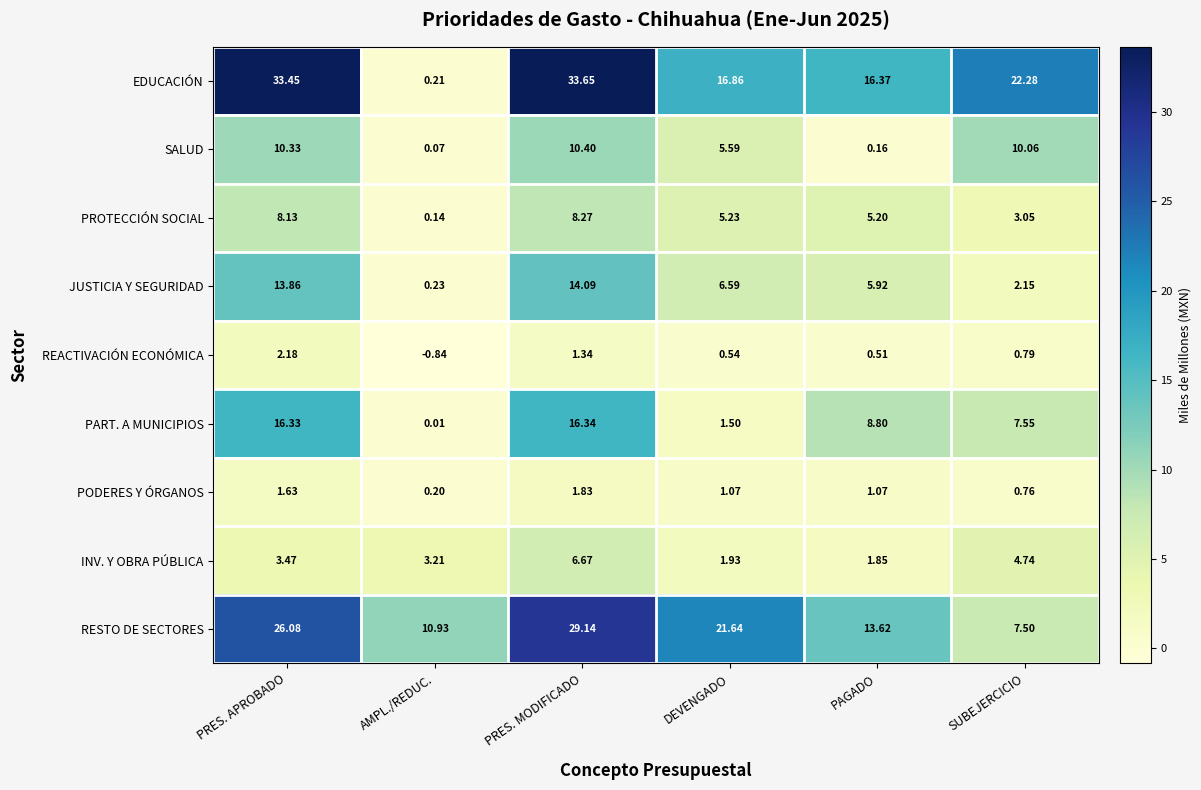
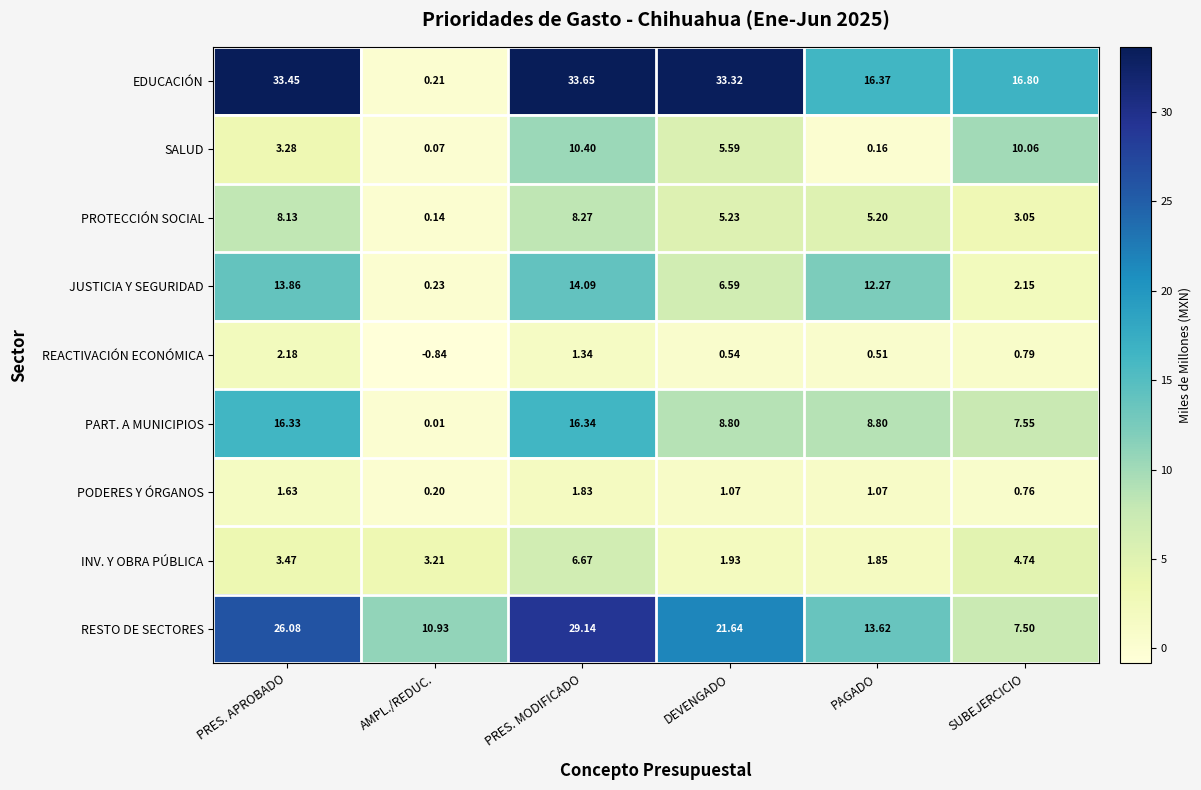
EDUCACIÓN, DEVENGADO: 16.86 -> 33.32
EDUCACIÓN, SUBEJERCICIO: 22.28 -> 16.80
SALUD, PRES. APROBADO: 10.33 -> 3.28
JUSTICIA Y SEGURIDAD, PAGADO: 5.92 -> 12.27
PART. A MUNICIPIOS, DEVENGADO: 1.50 -> 8.80
